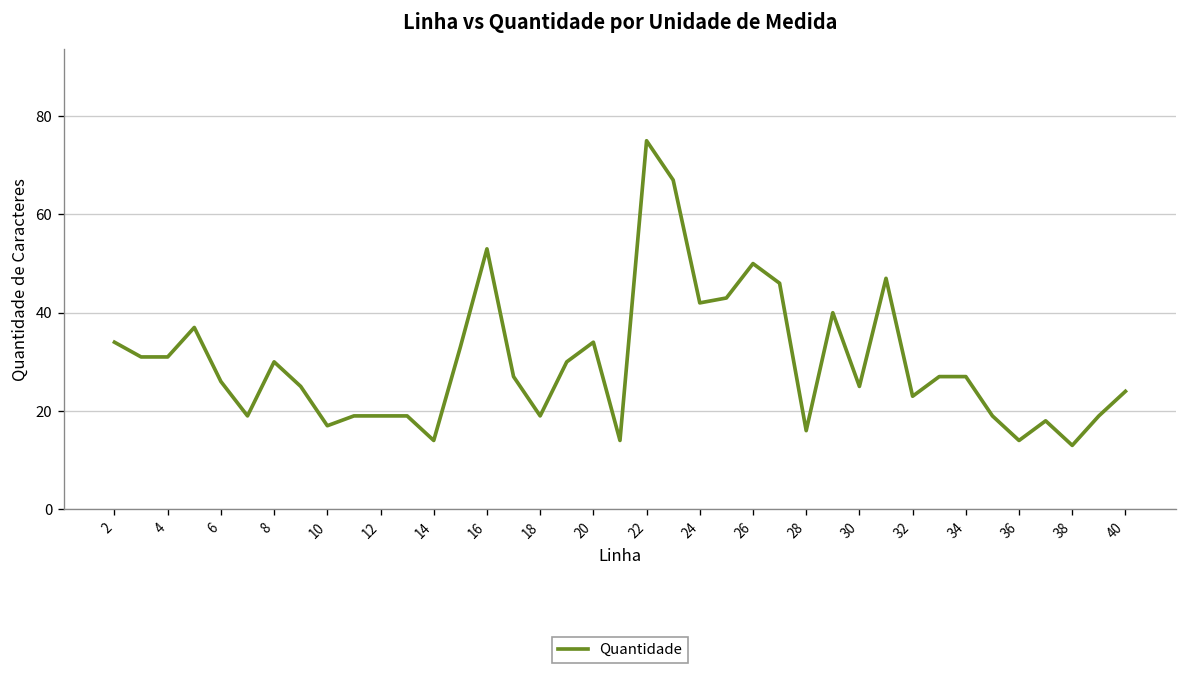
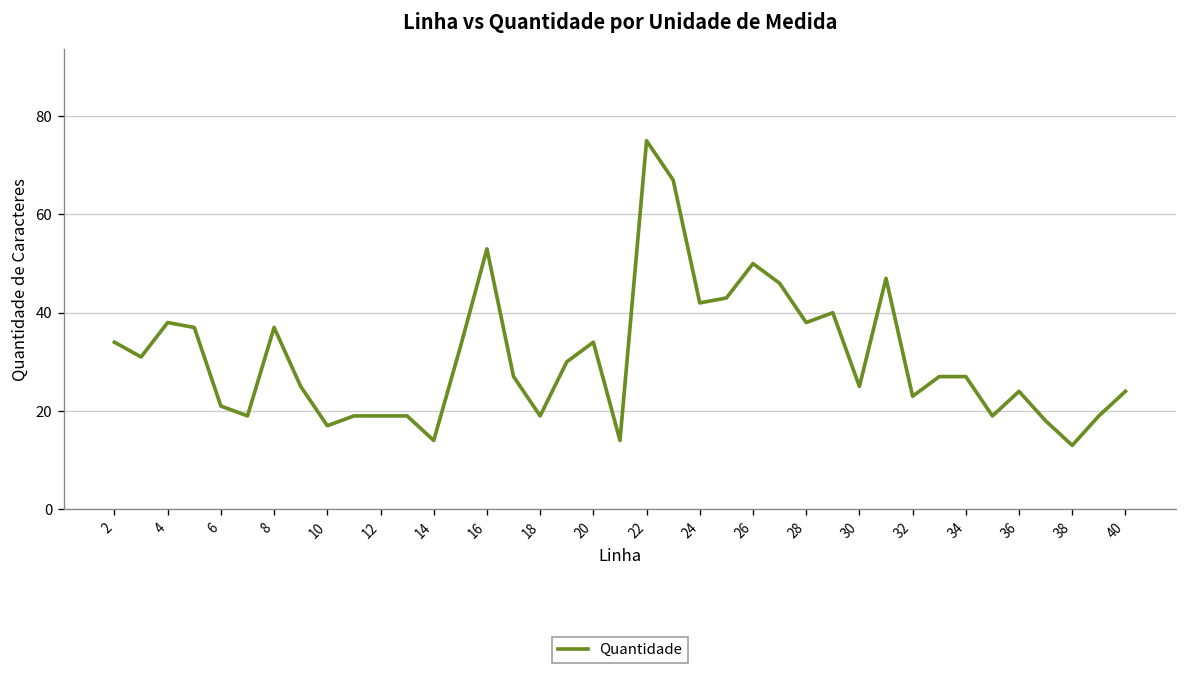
4: 31 -> 38
6: 26 -> 21
8: 30 -> 37
28: 16 -> 38
36: 14 -> 24
